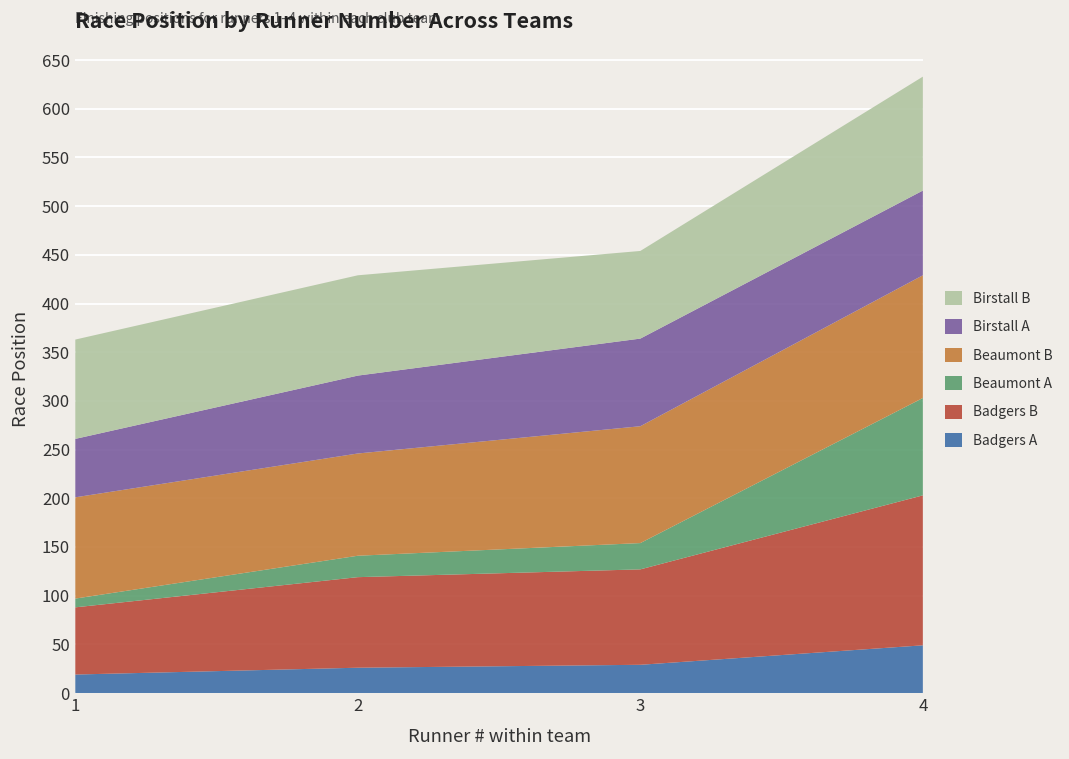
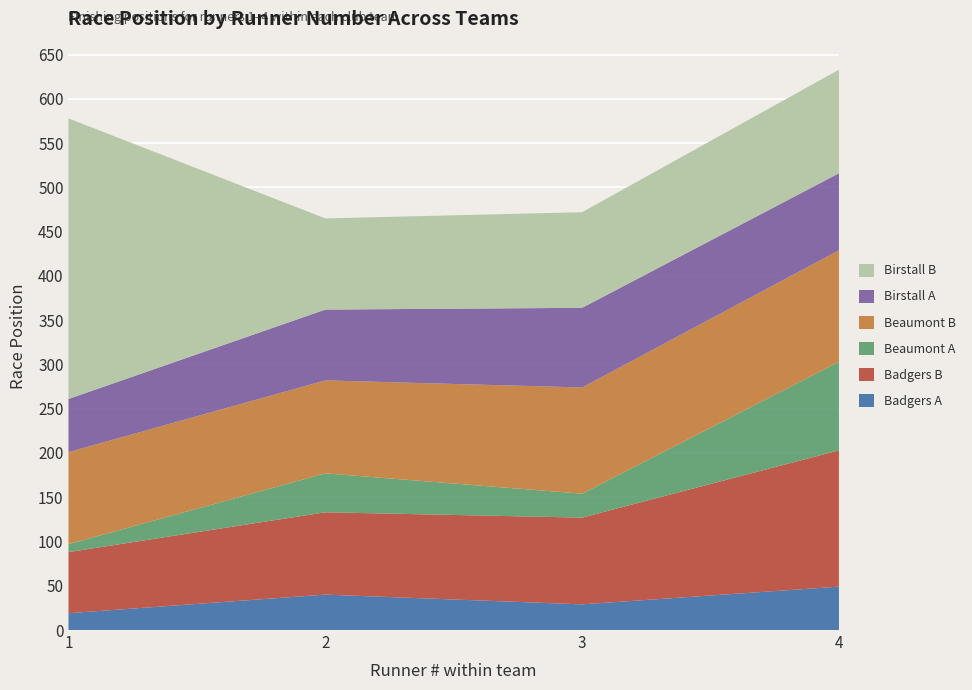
Birstall B, 1: 100 -> 320
Badgers A, 2: 30 -> 40
Beaumont A, 2: 20 -> 40
Birstall B, 3: 90 -> 110
